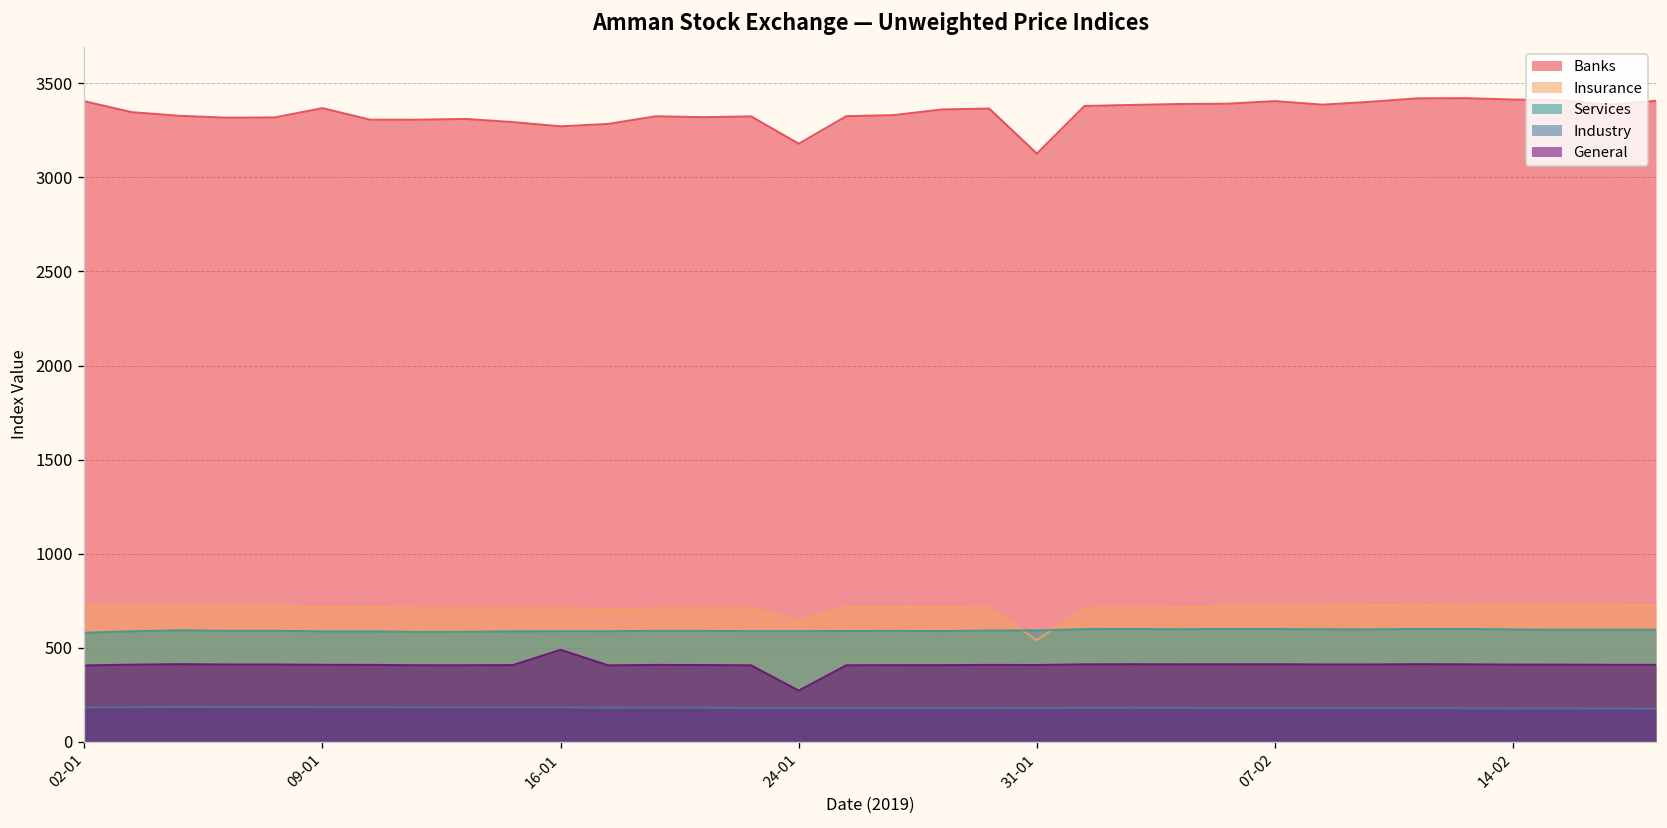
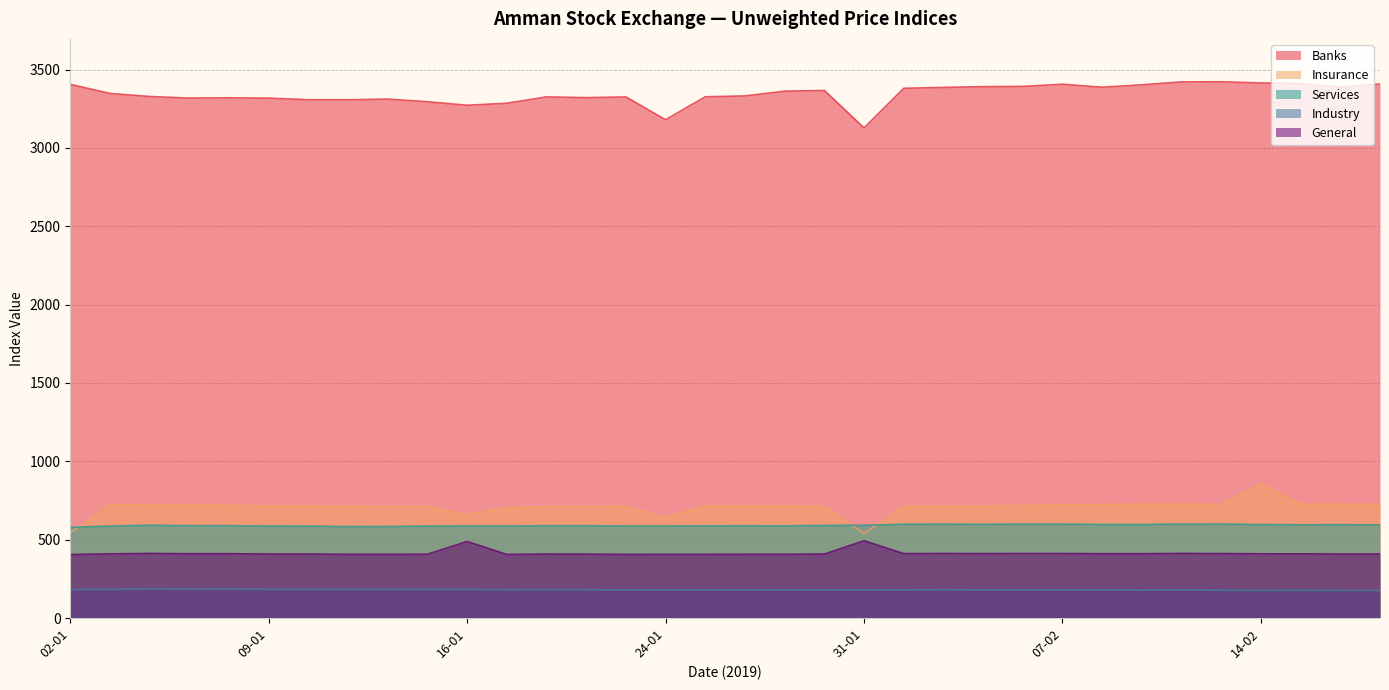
Insurance, 02-01: 720 -> 540
Banks, 09-01: 3370 -> 3320
Insurance, 16-01: 710 -> 660
General, 24-01: 270 -> 410
General, 31-01: 410 -> 490
Insurance, 14-02: 730 -> 860
